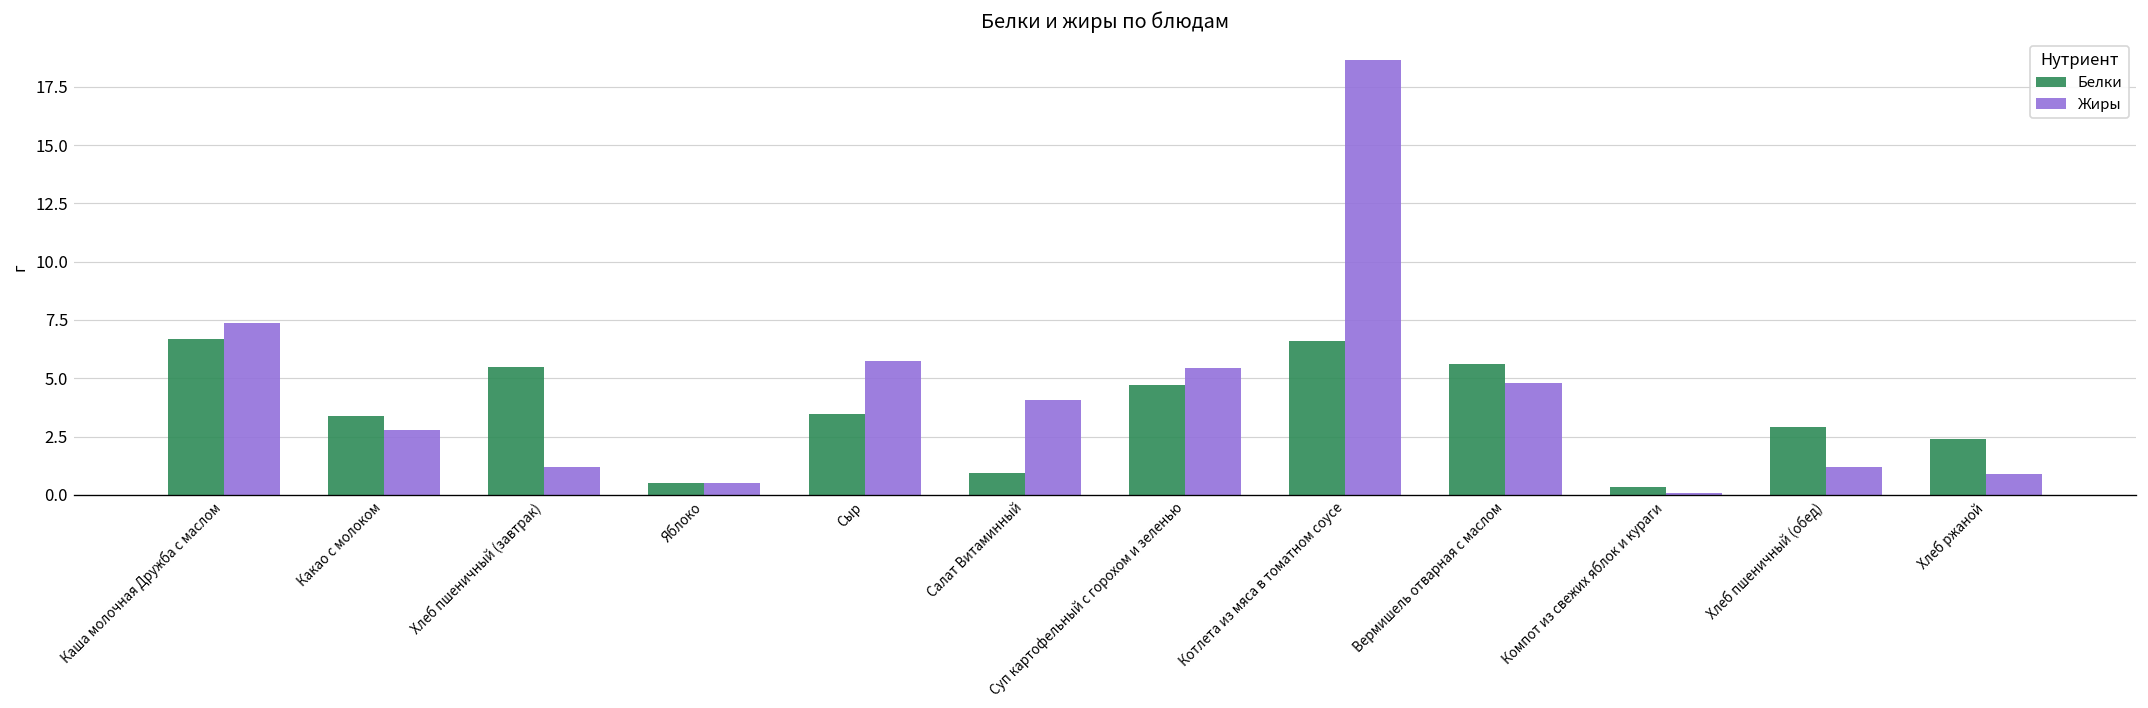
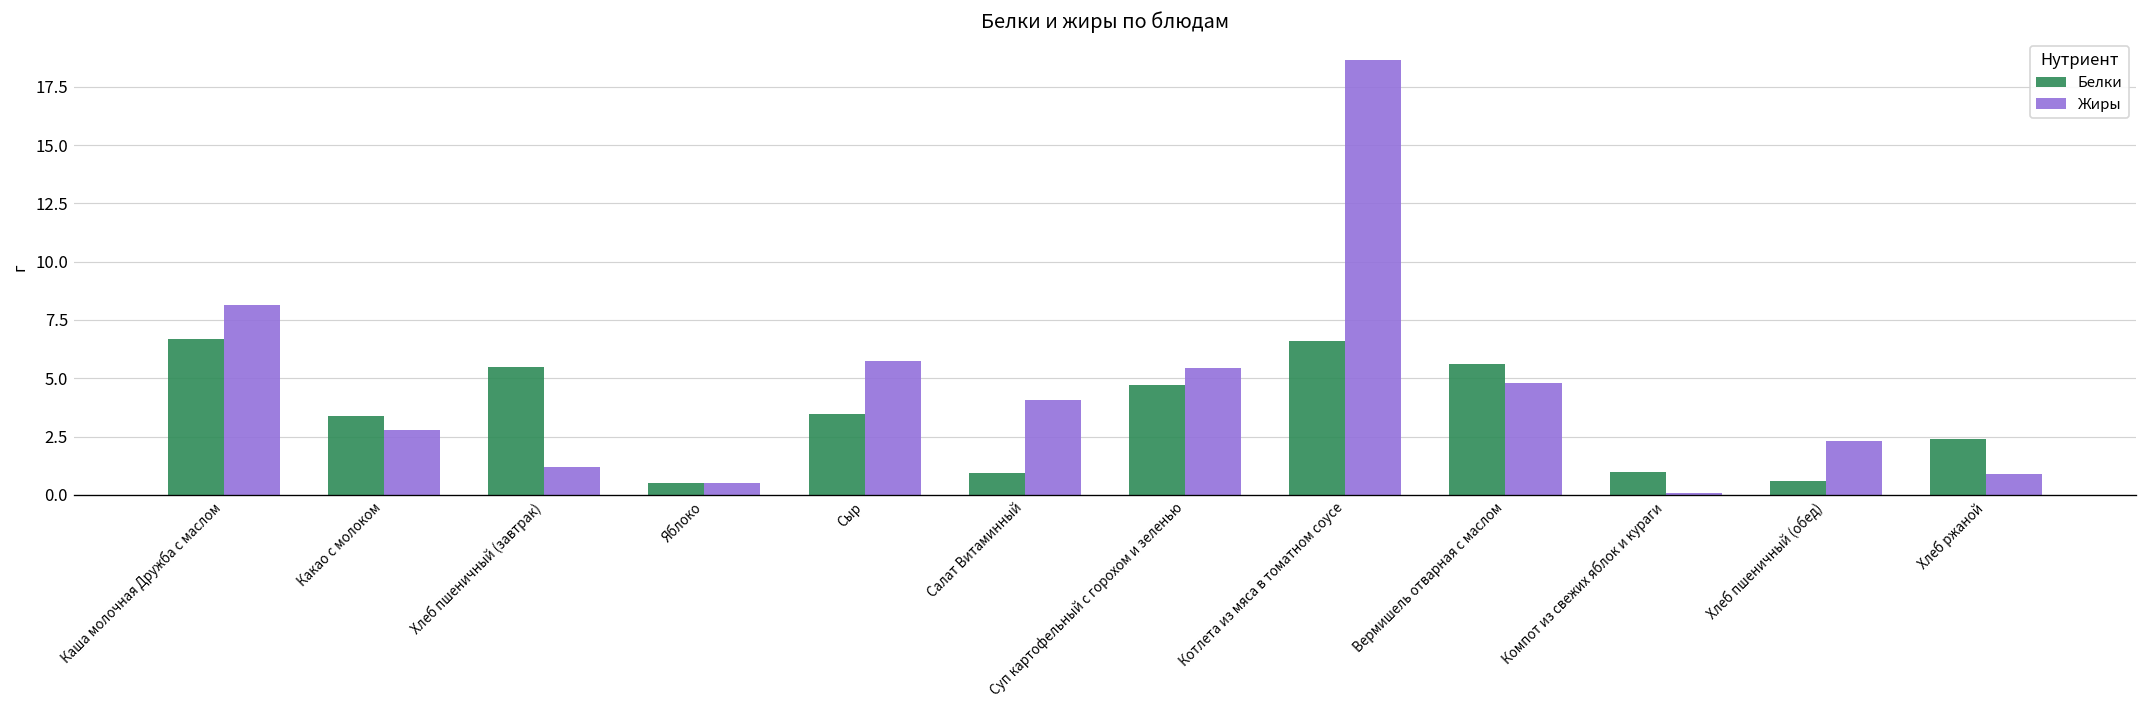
Жиры, Каша молочная Дружба с маслом: 7.4 -> 8.2
Белки, Компот из свежих яблок и кураги: 0.3 -> 1.0
Белки, Хлеб пшеничный (обед): 2.9 -> 0.6
Жиры, Хлеб пшеничный (обед): 1.2 -> 2.3
